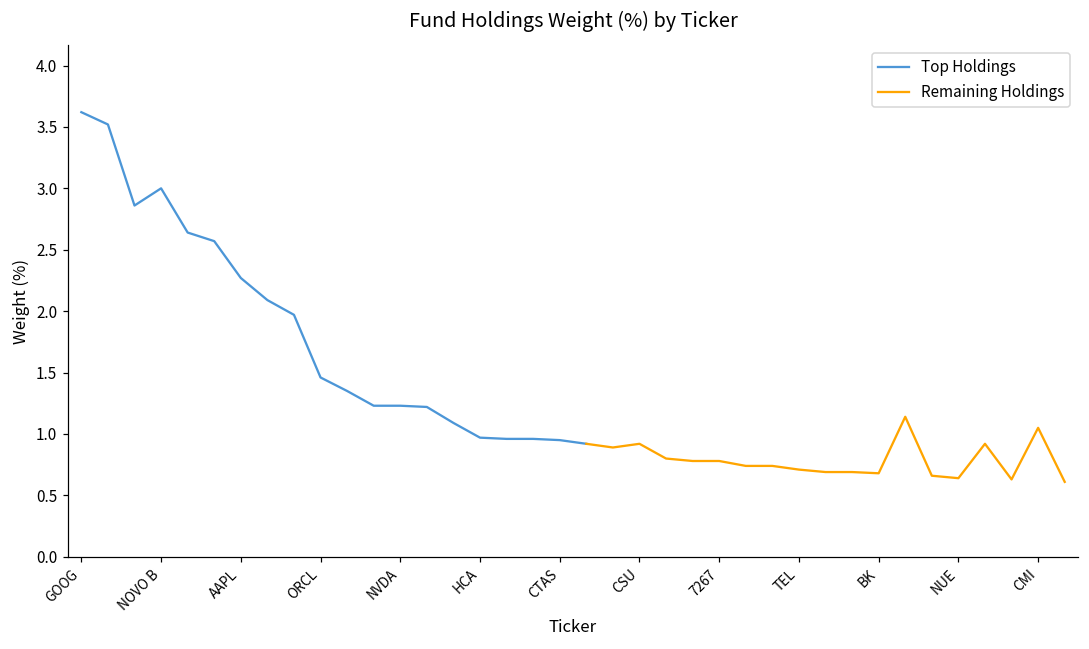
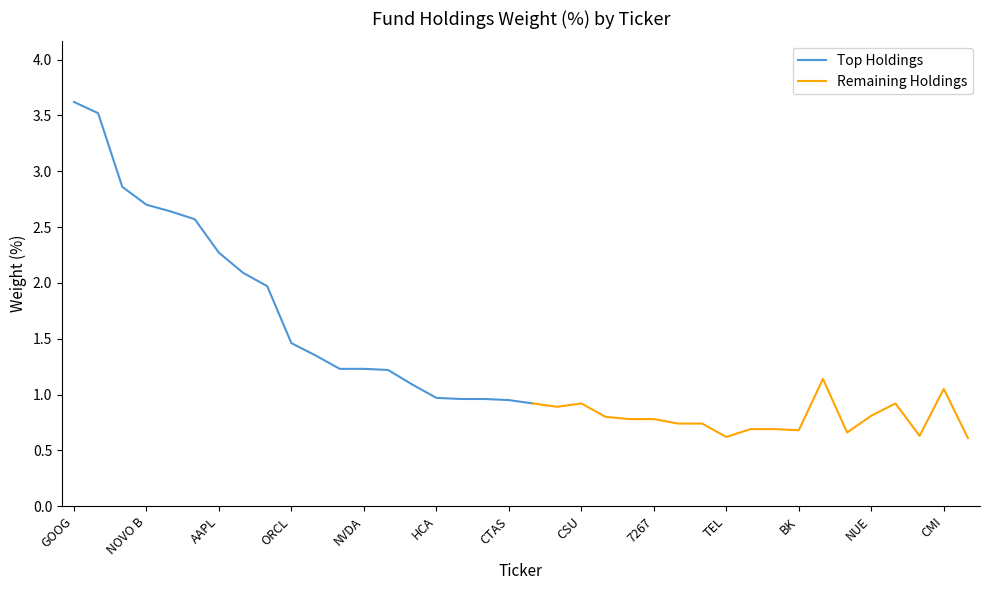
Top Holdings, NOVO B: 3.0 -> 2.7
Remaining Holdings, TEL: 0.71 -> 0.62
Remaining Holdings, NUE: 0.64 -> 0.81
